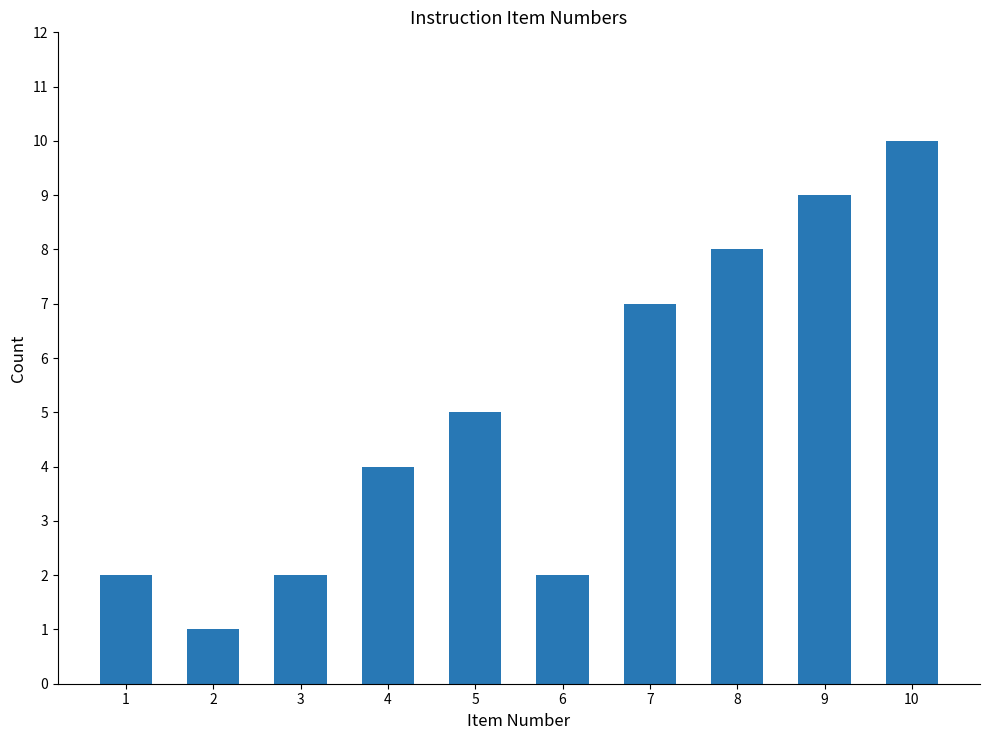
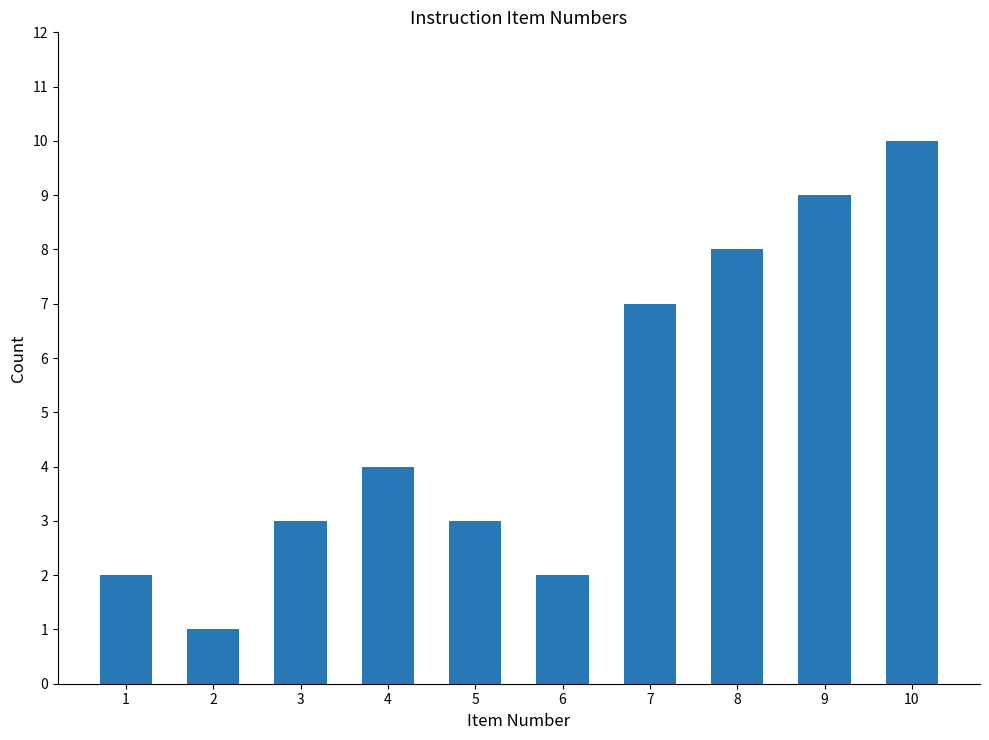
3: 2 -> 3
5: 5 -> 3
